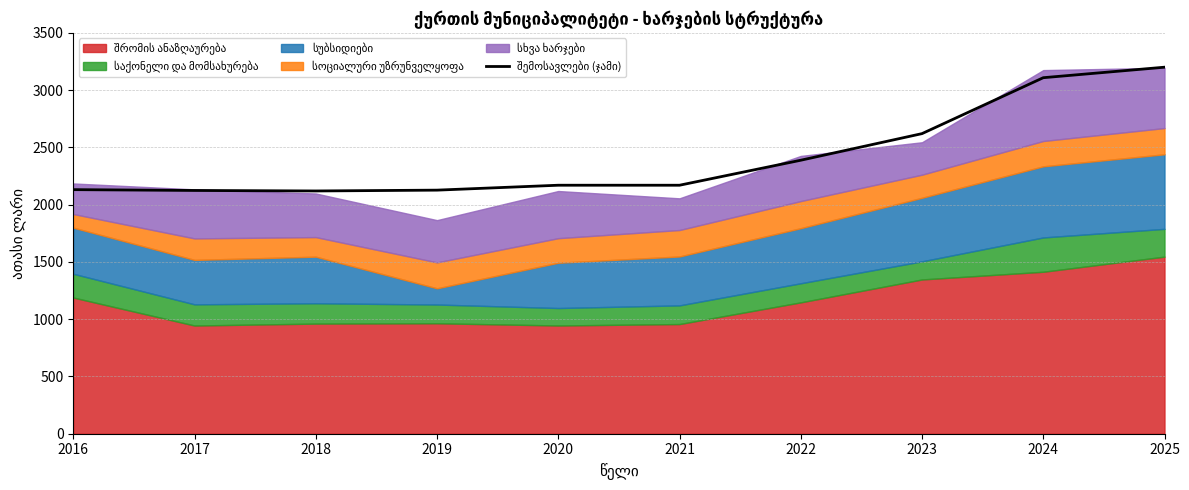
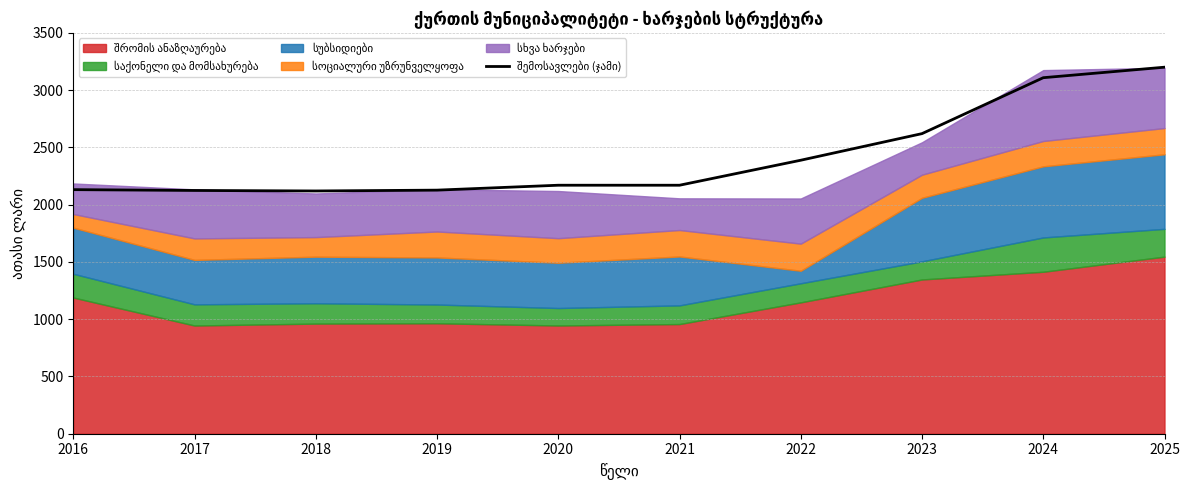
სუბსიდიები, 2019: 140 -> 410
სუბსიდიები, 2022: 480 -> 110
